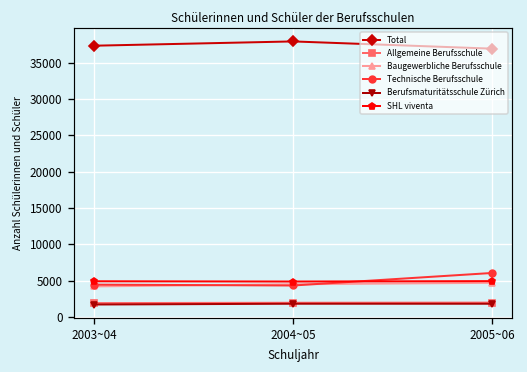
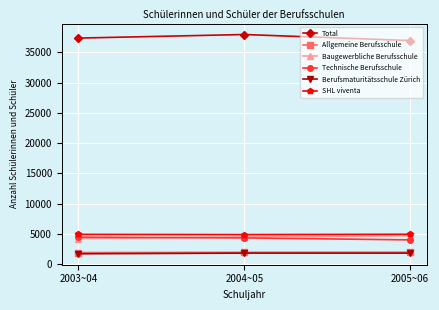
Technische Berufsschule, 2005~06: 6000 -> 4000
